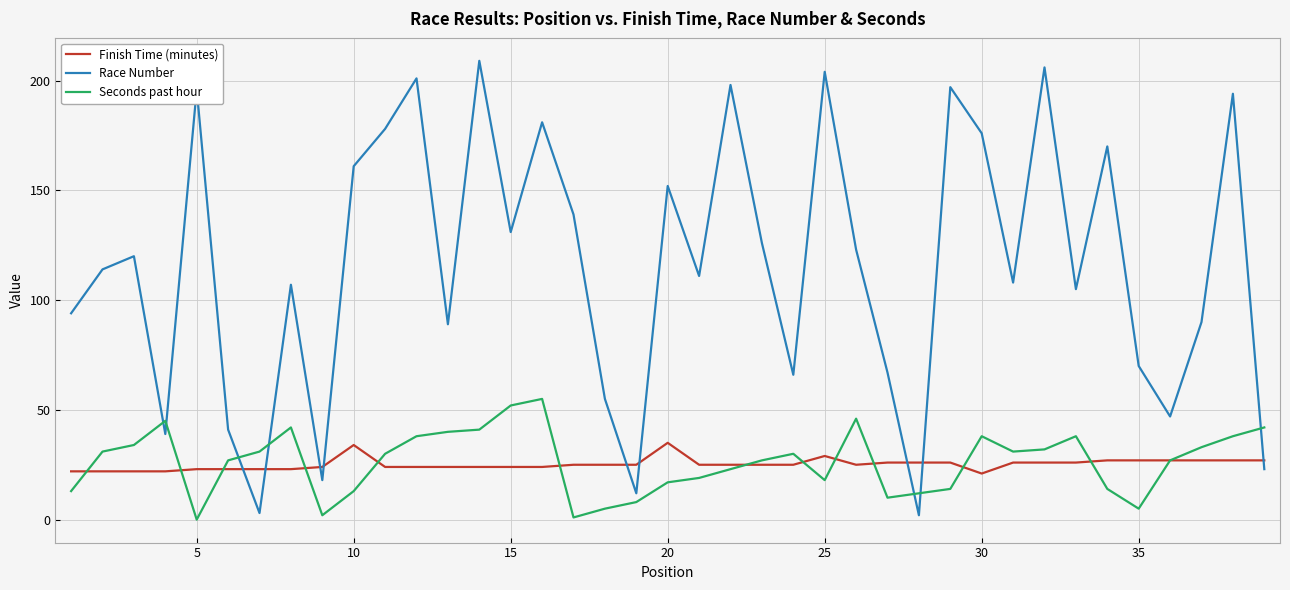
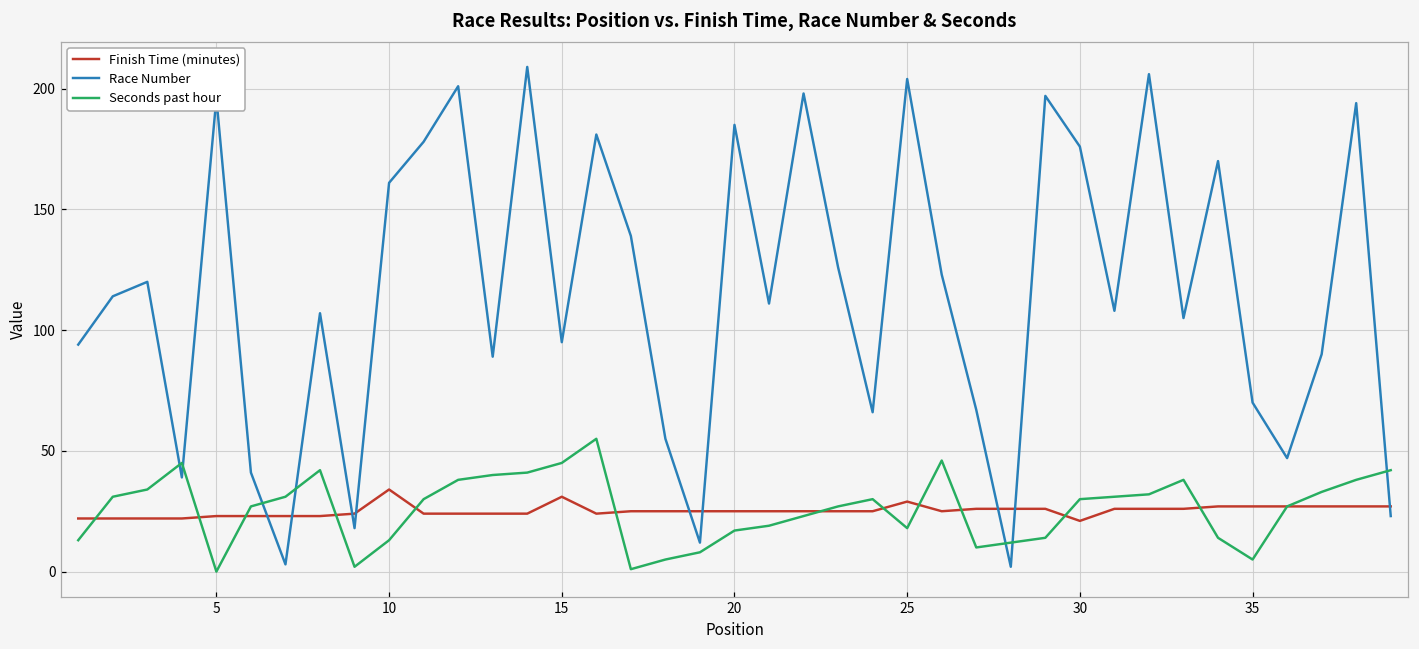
Finish Time (minutes), 15: 24 -> 31
Race Number, 15: 131 -> 95
Seconds past hour, 15: 52 -> 45
Finish Time (minutes), 20: 35 -> 25
Race Number, 20: 152 -> 185
Seconds past hour, 30: 38 -> 30
